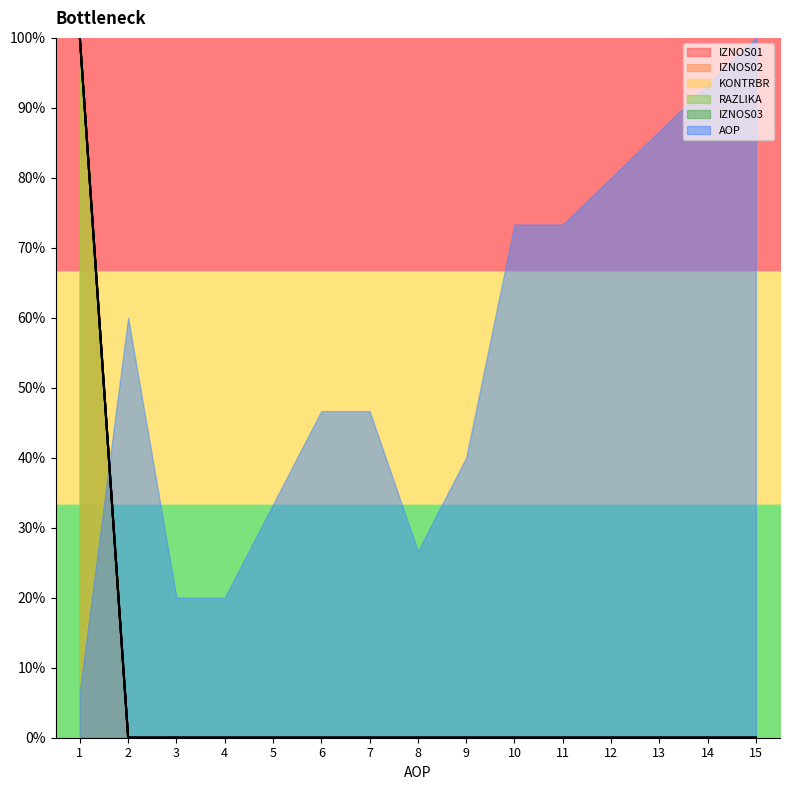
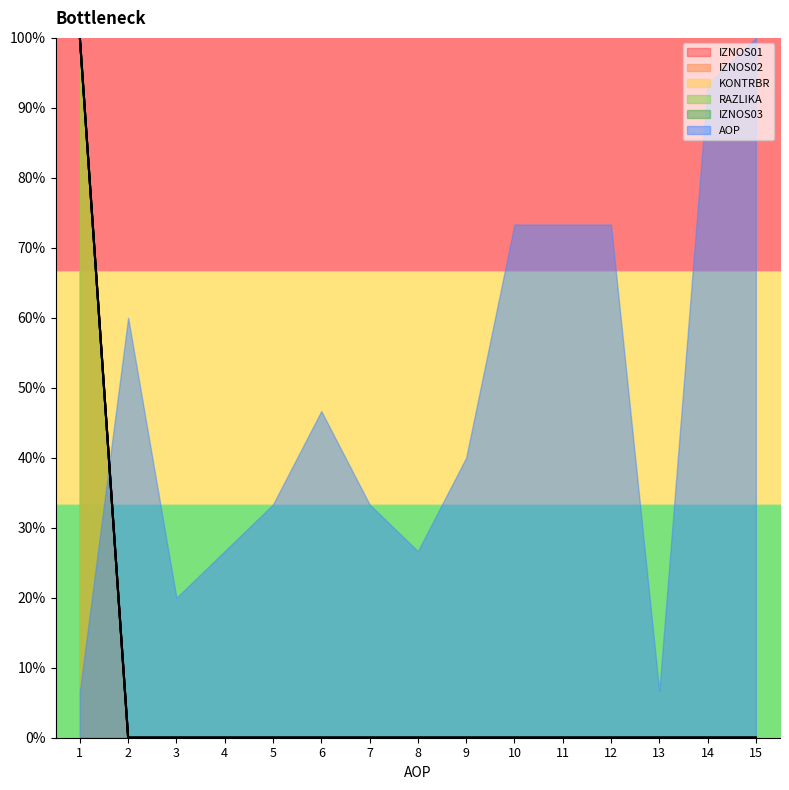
AOP, 4: 20% -> 27%
AOP, 7: 47% -> 33%
AOP, 12: 80% -> 73%
AOP, 13: 87% -> 7%
